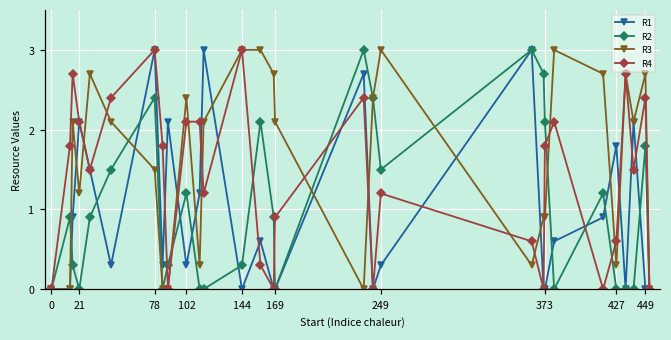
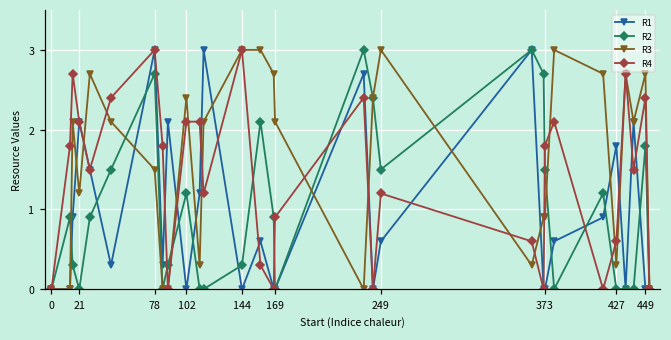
R2, 78: 2.4 -> 2.7
R1, 102: 0.3 -> 0.0
R1, 249: 0.3 -> 0.6
R2, 373: 2.1 -> 1.5
